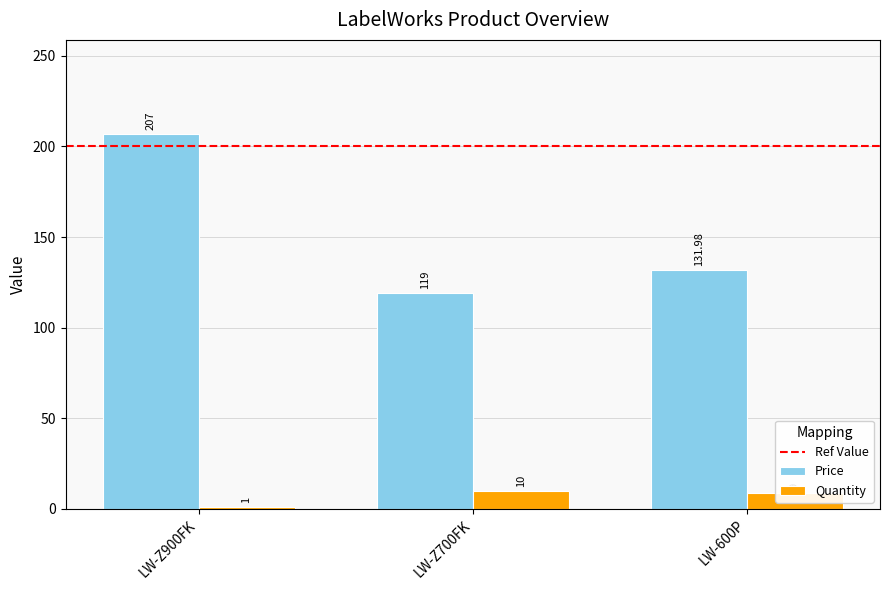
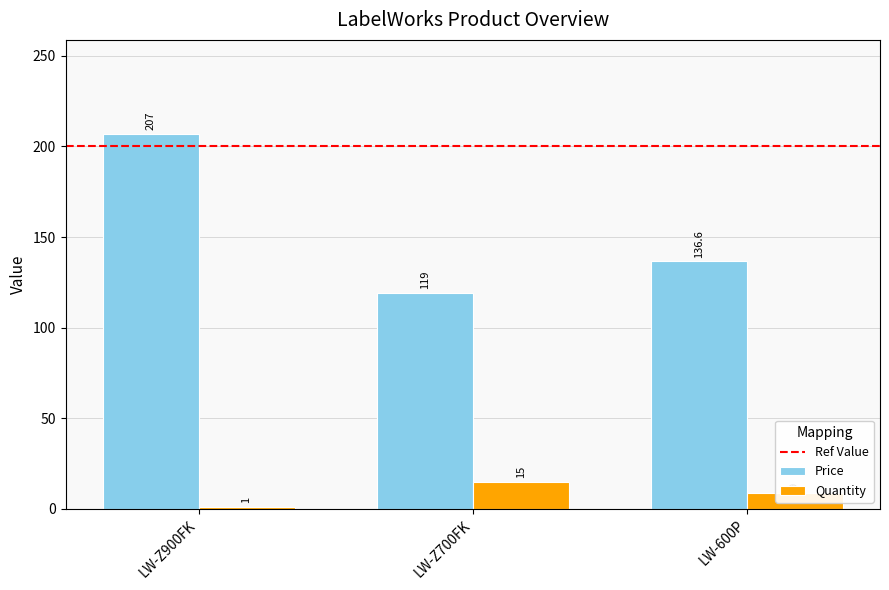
Quantity, LW-Z700FK: 10 -> 15
Price, LW-600P: 131.98 -> 136.6
